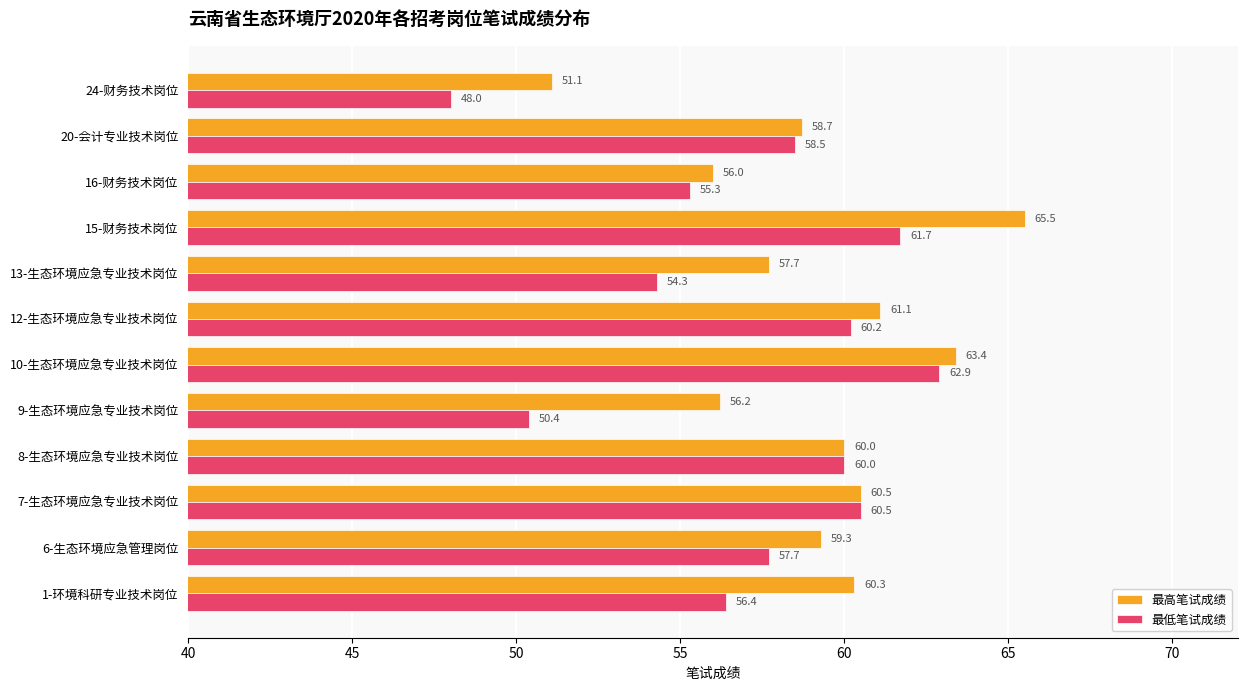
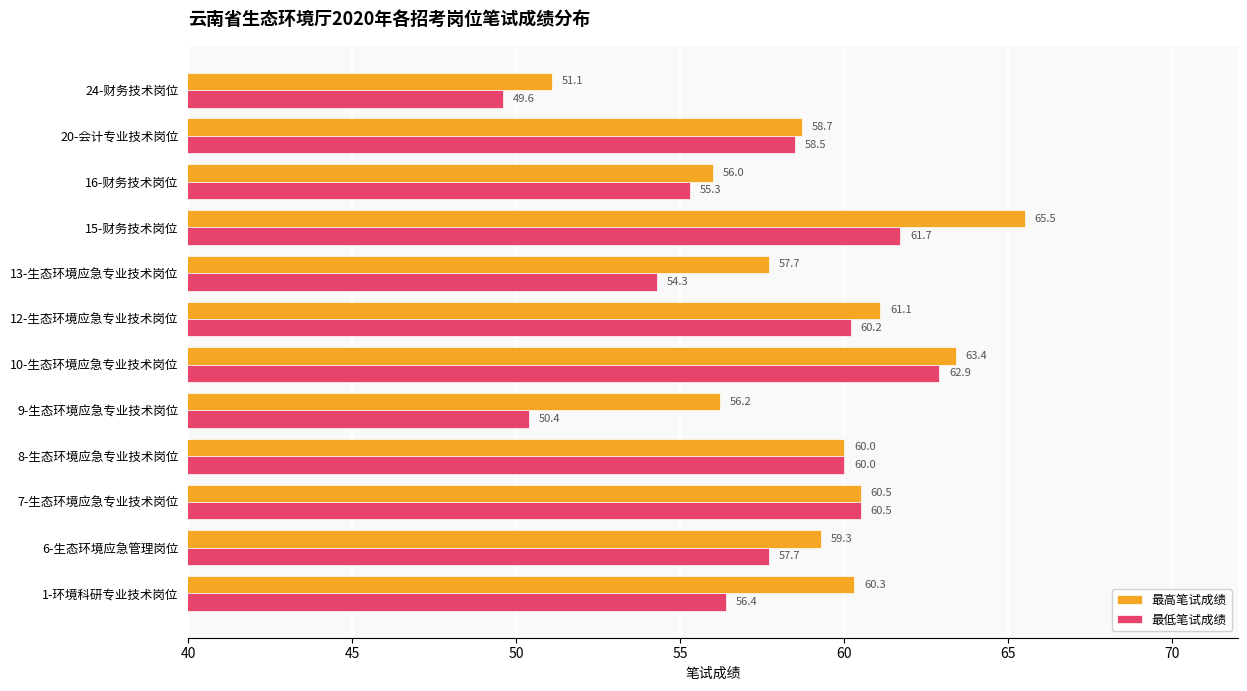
最低笔试成绩, 24-财务技术岗位: 48.0 -> 49.6
